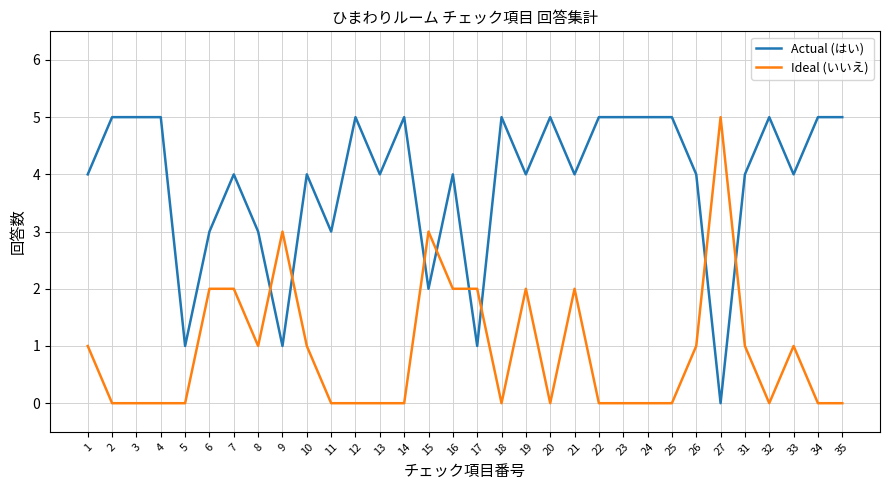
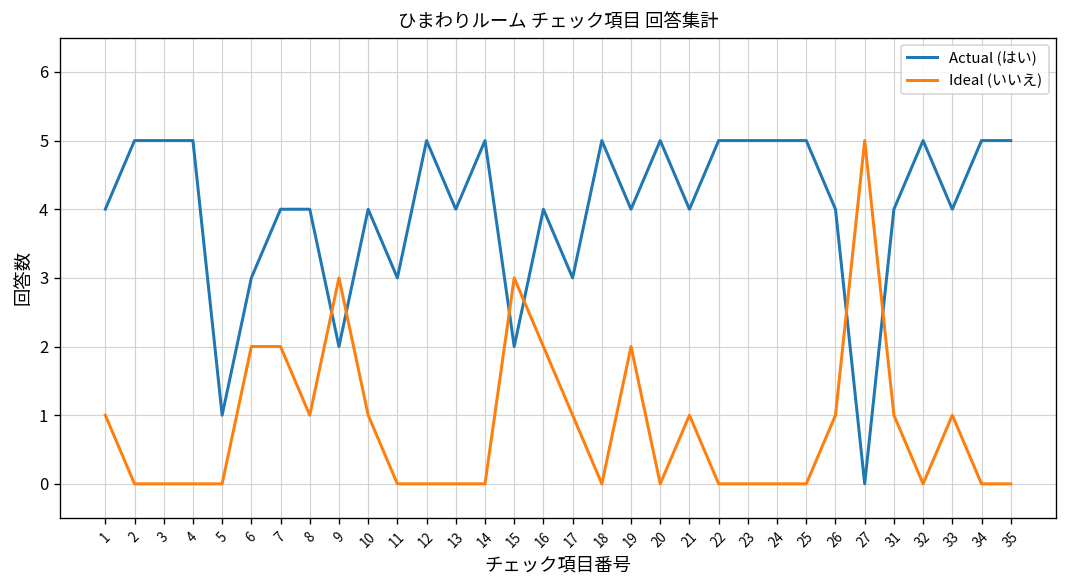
Actual (はい), 8: 3 -> 4
Actual (はい), 9: 1 -> 2
Actual (はい), 17: 1 -> 3
Ideal (いいえ), 17: 2 -> 1
Ideal (いいえ), 21: 2 -> 1
